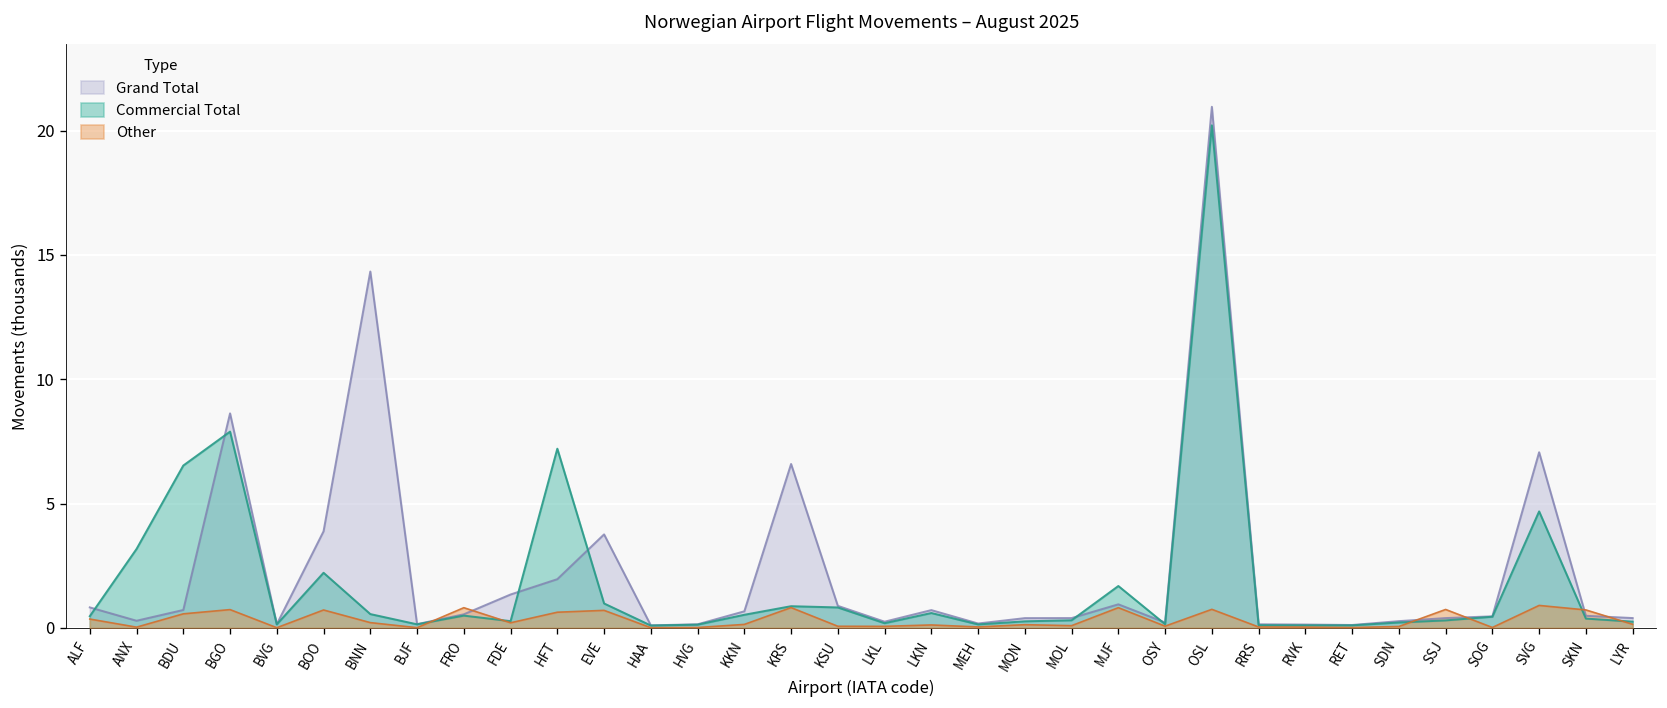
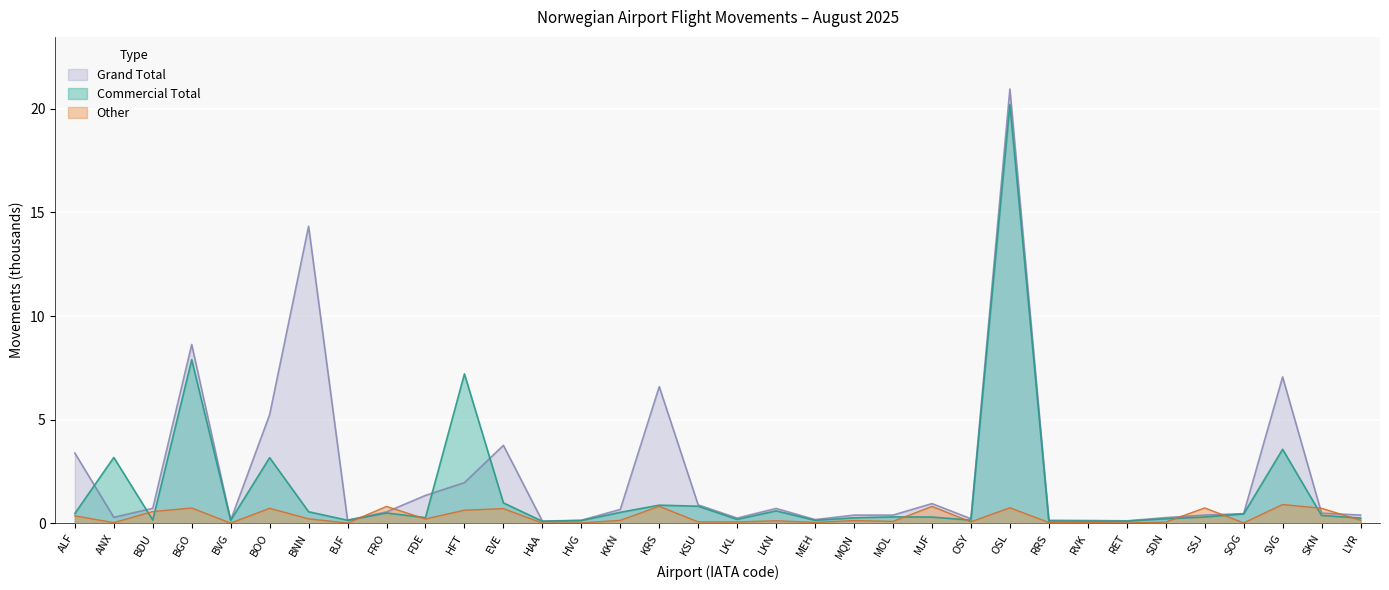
Grand Total, ALF: 0.8 -> 3.4
Commercial Total, BDU: 6.5 -> 0.2
Grand Total, BOO: 3.9 -> 5.2
Commercial Total, BOO: 2.2 -> 3.2
Commercial Total, MJF: 1.7 -> 0.3
Commercial Total, SVG: 4.7 -> 3.6
